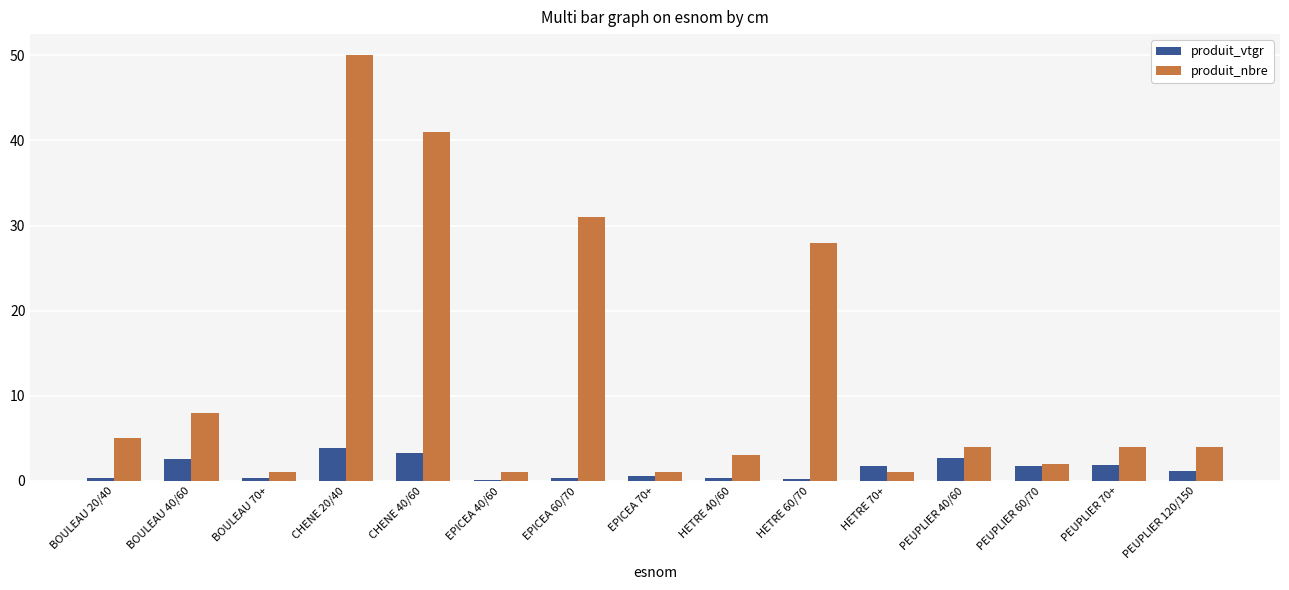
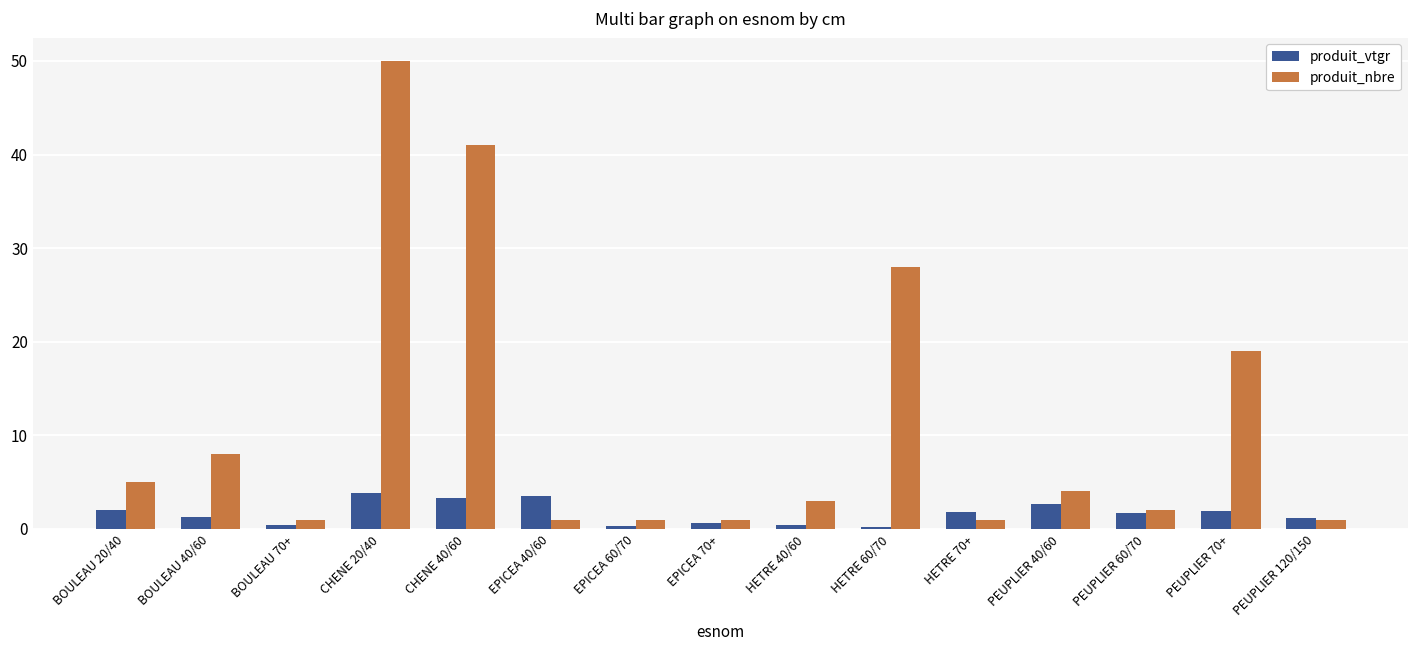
produit_vtgr, BOULEAU 20/40: 0 -> 2
produit_vtgr, BOULEAU 40/60: 3 -> 1
produit_vtgr, EPICEA 40/60: 0 -> 4
produit_nbre, EPICEA 60/70: 31 -> 1
produit_nbre, PEUPLIER 70+: 4 -> 19
produit_nbre, PEUPLIER 120/150: 4 -> 1
